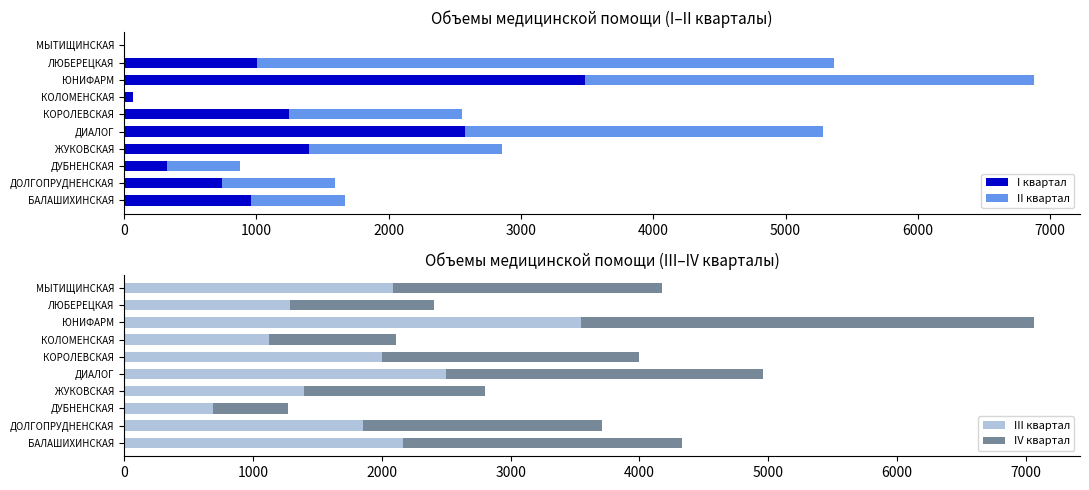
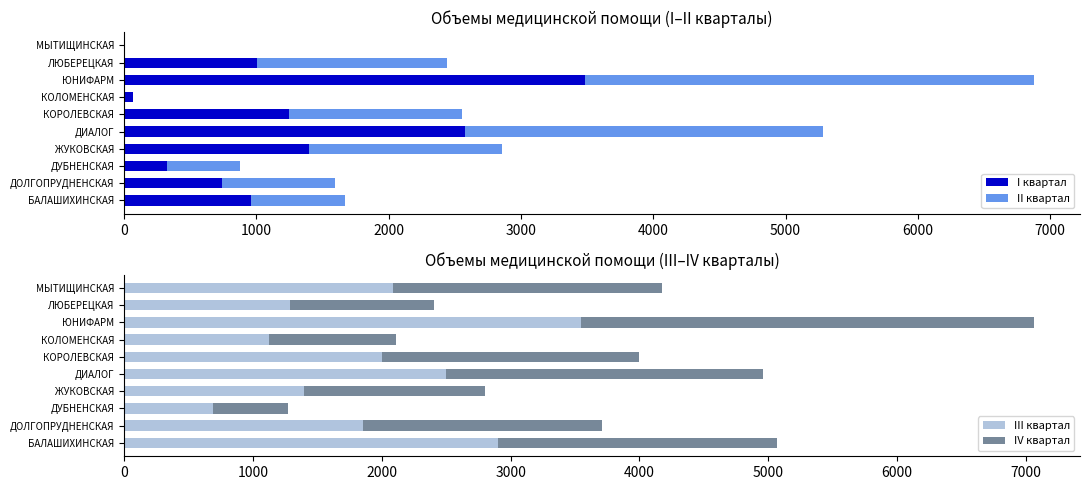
Объемы медицинской помощи (I–II кварталы), II квартал, ЛЮБЕРЕЦКАЯ: 4360 -> 1440
Объемы медицинской помощи (III–IV кварталы), III квартал, БАЛАШИХИНСКАЯ: 2170 -> 2900
